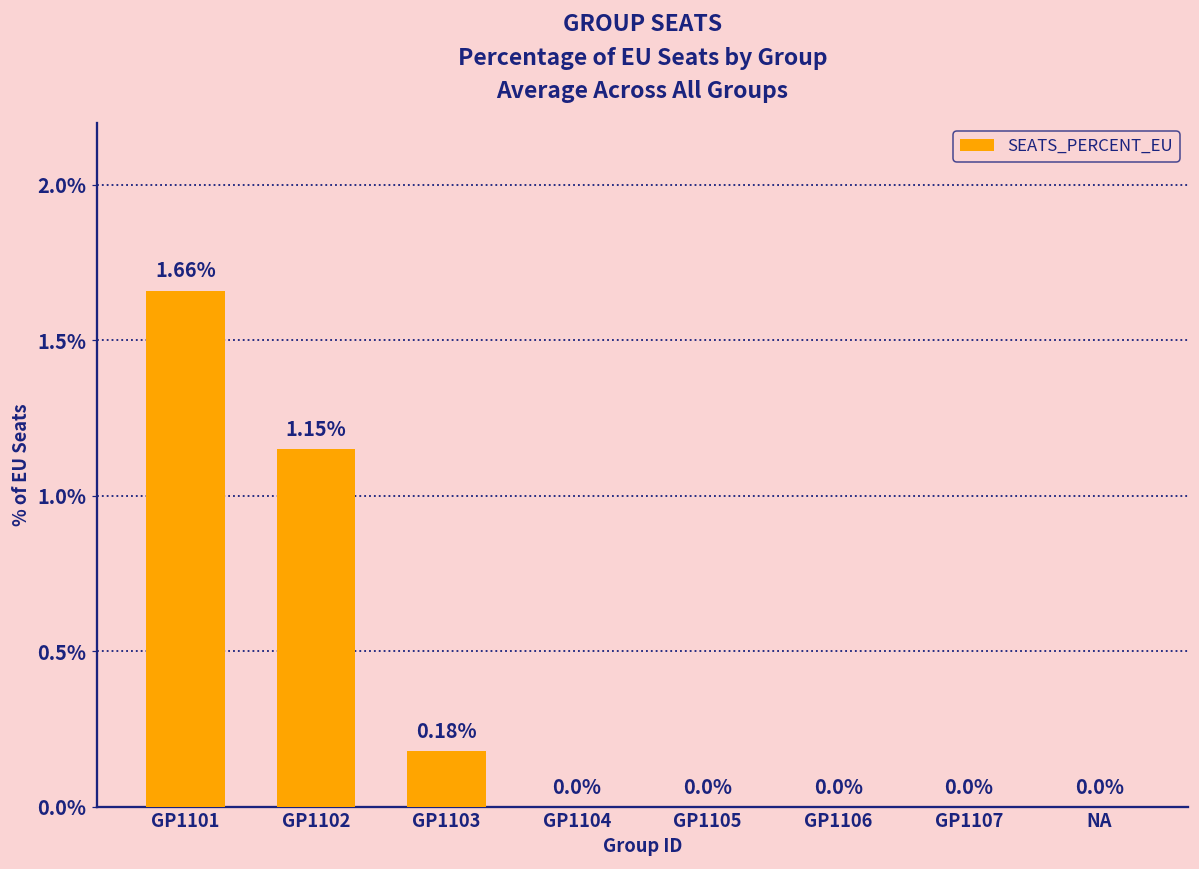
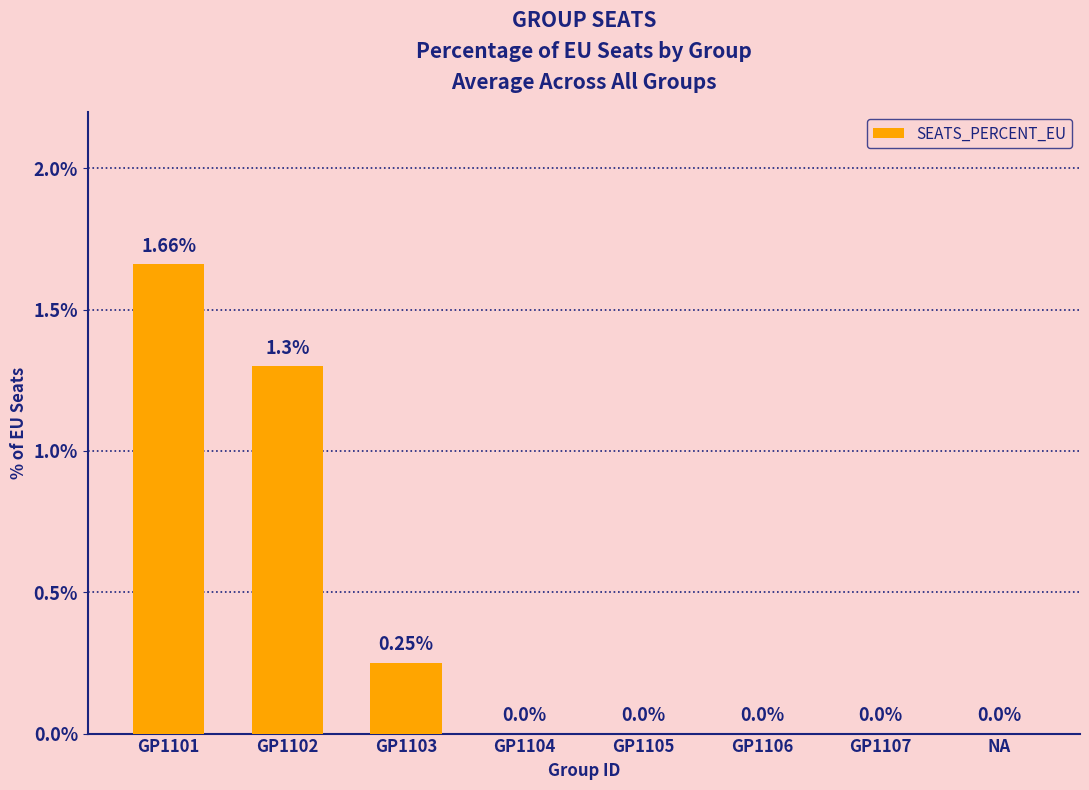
GP1102: 1.15% -> 1.3%
GP1103: 0.18% -> 0.25%
